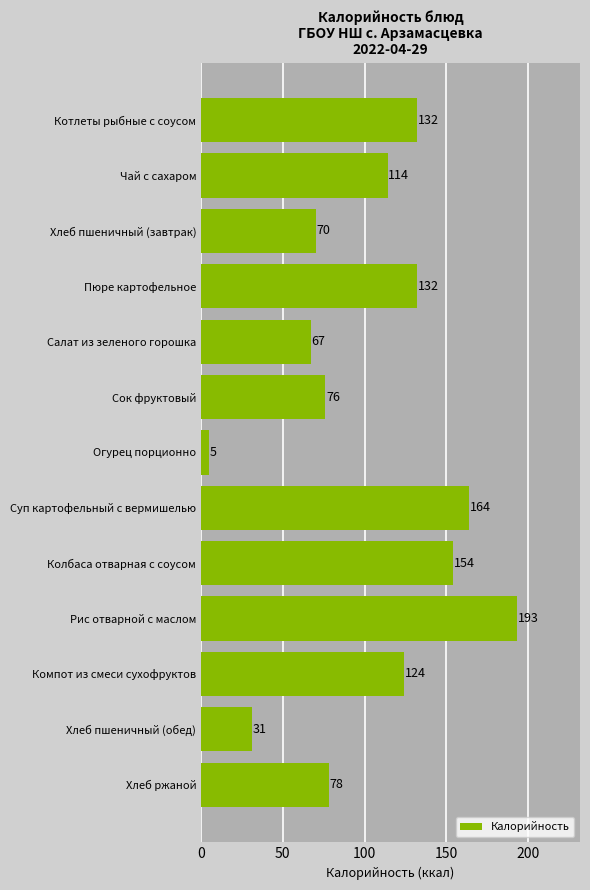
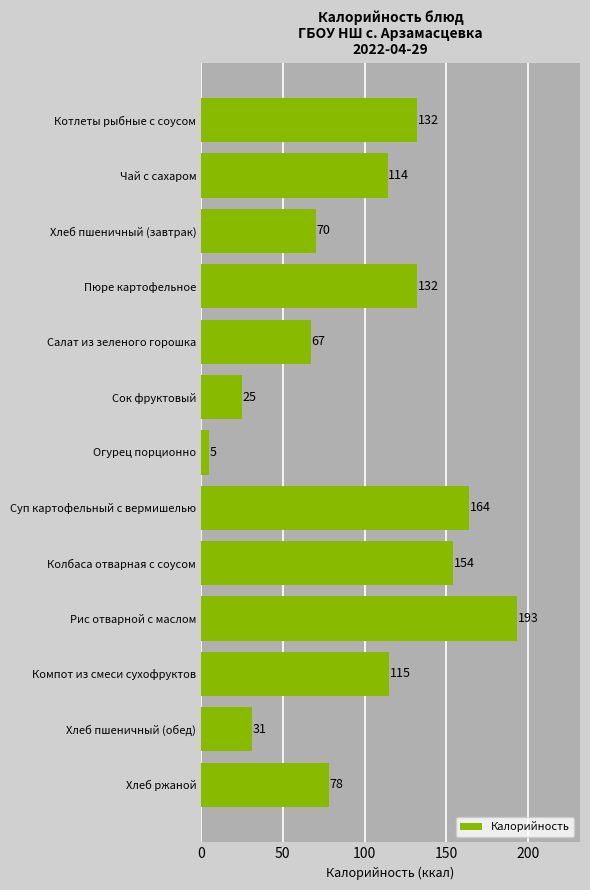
Сок фруктовый: 76 -> 25
Компот из смеси сухофруктов: 124 -> 115
